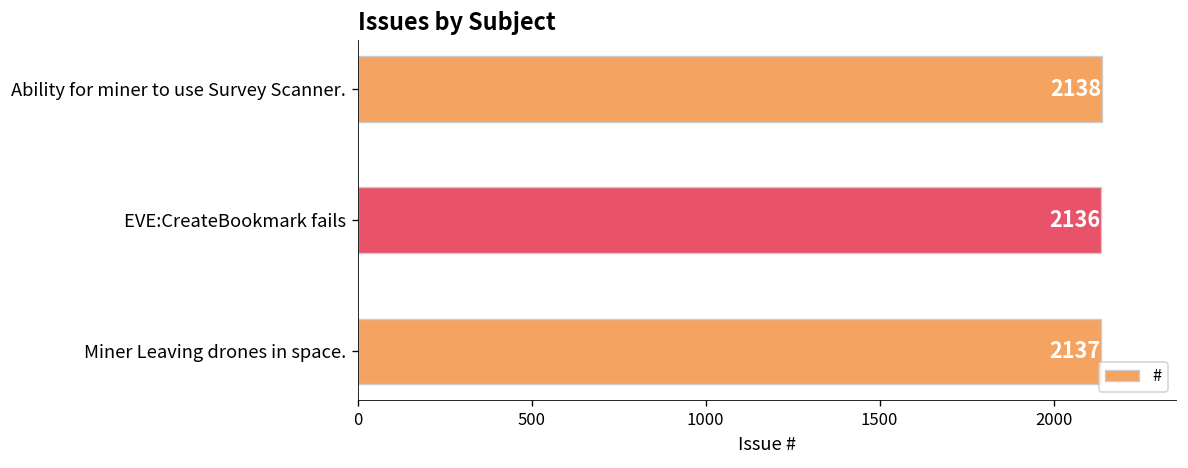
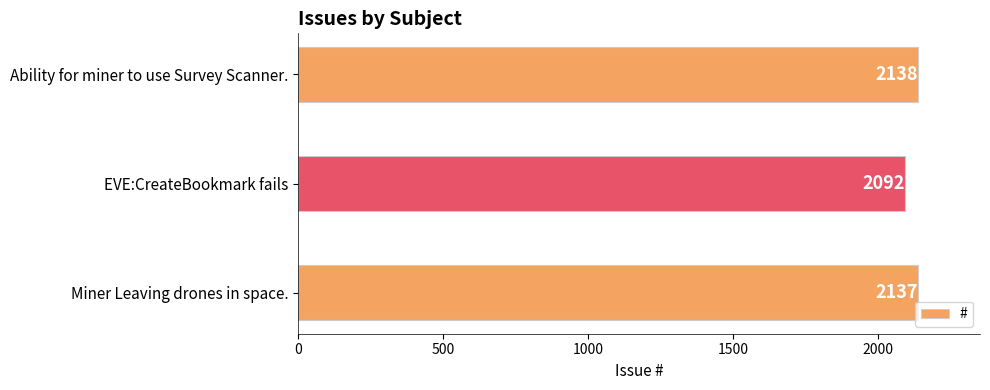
EVE:CreateBookmark fails: 2136 -> 2092
